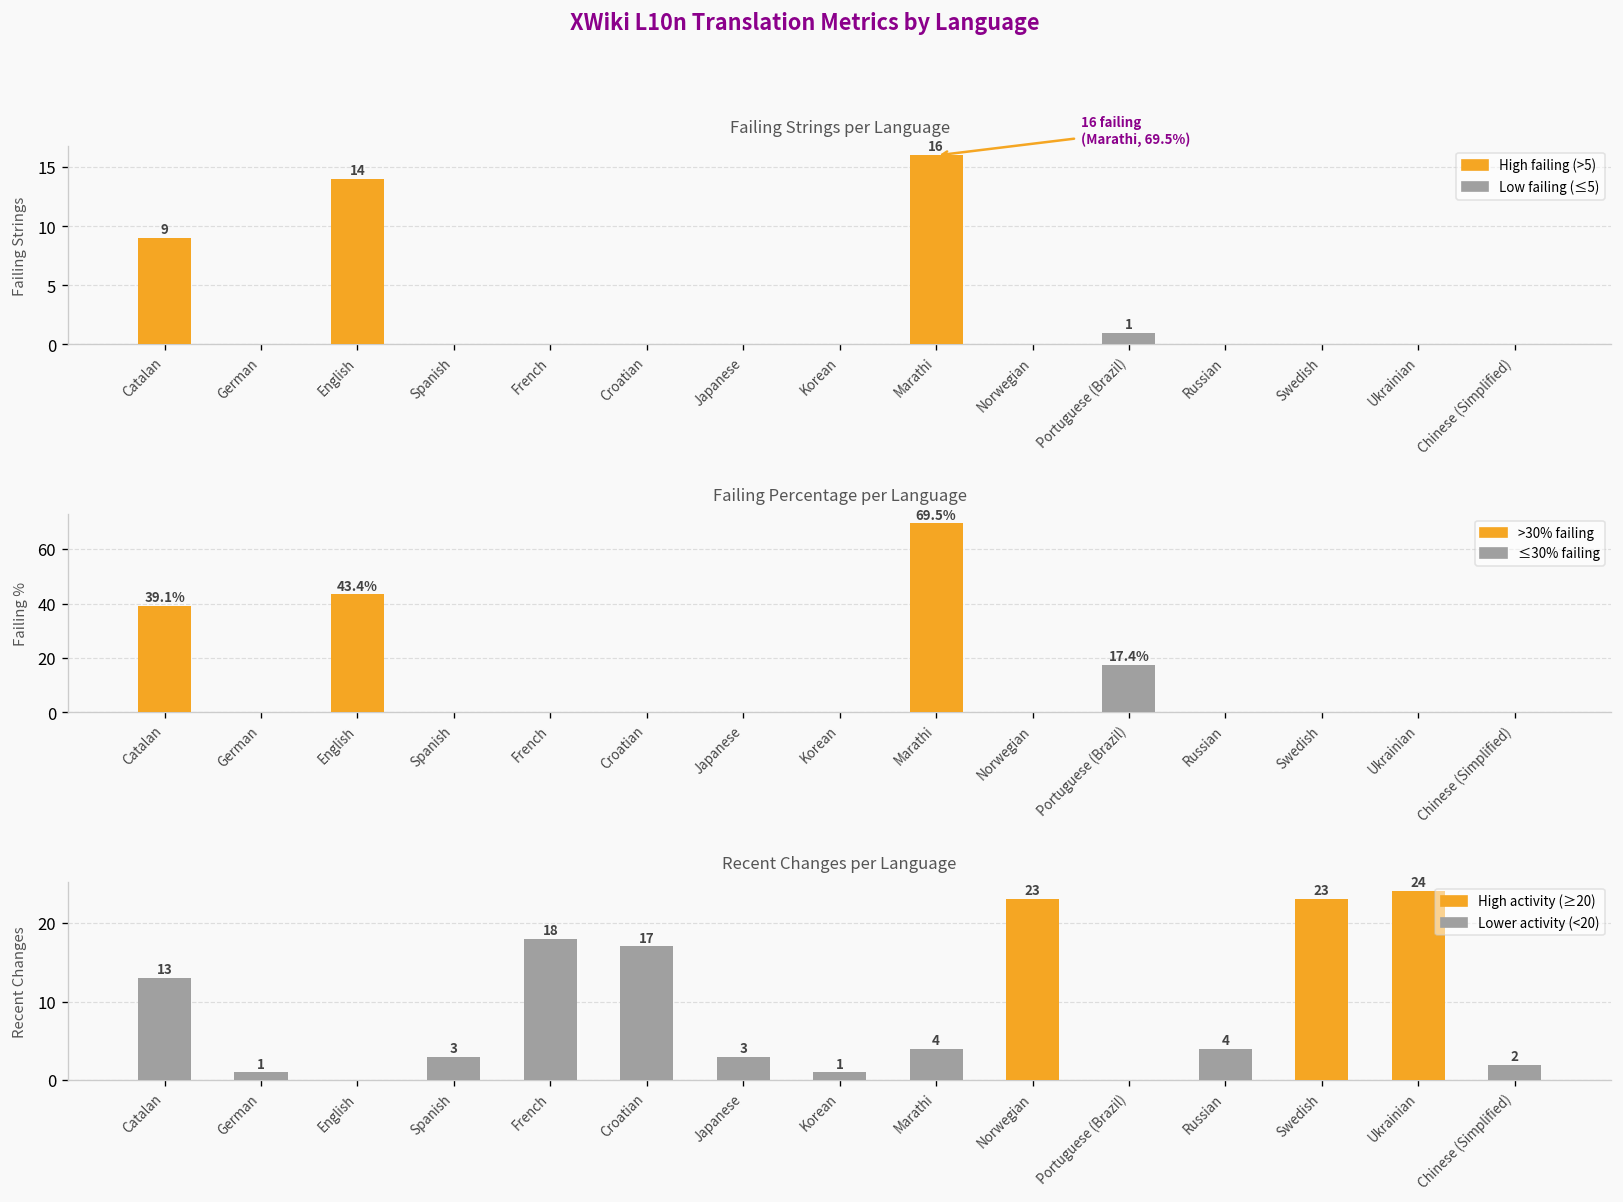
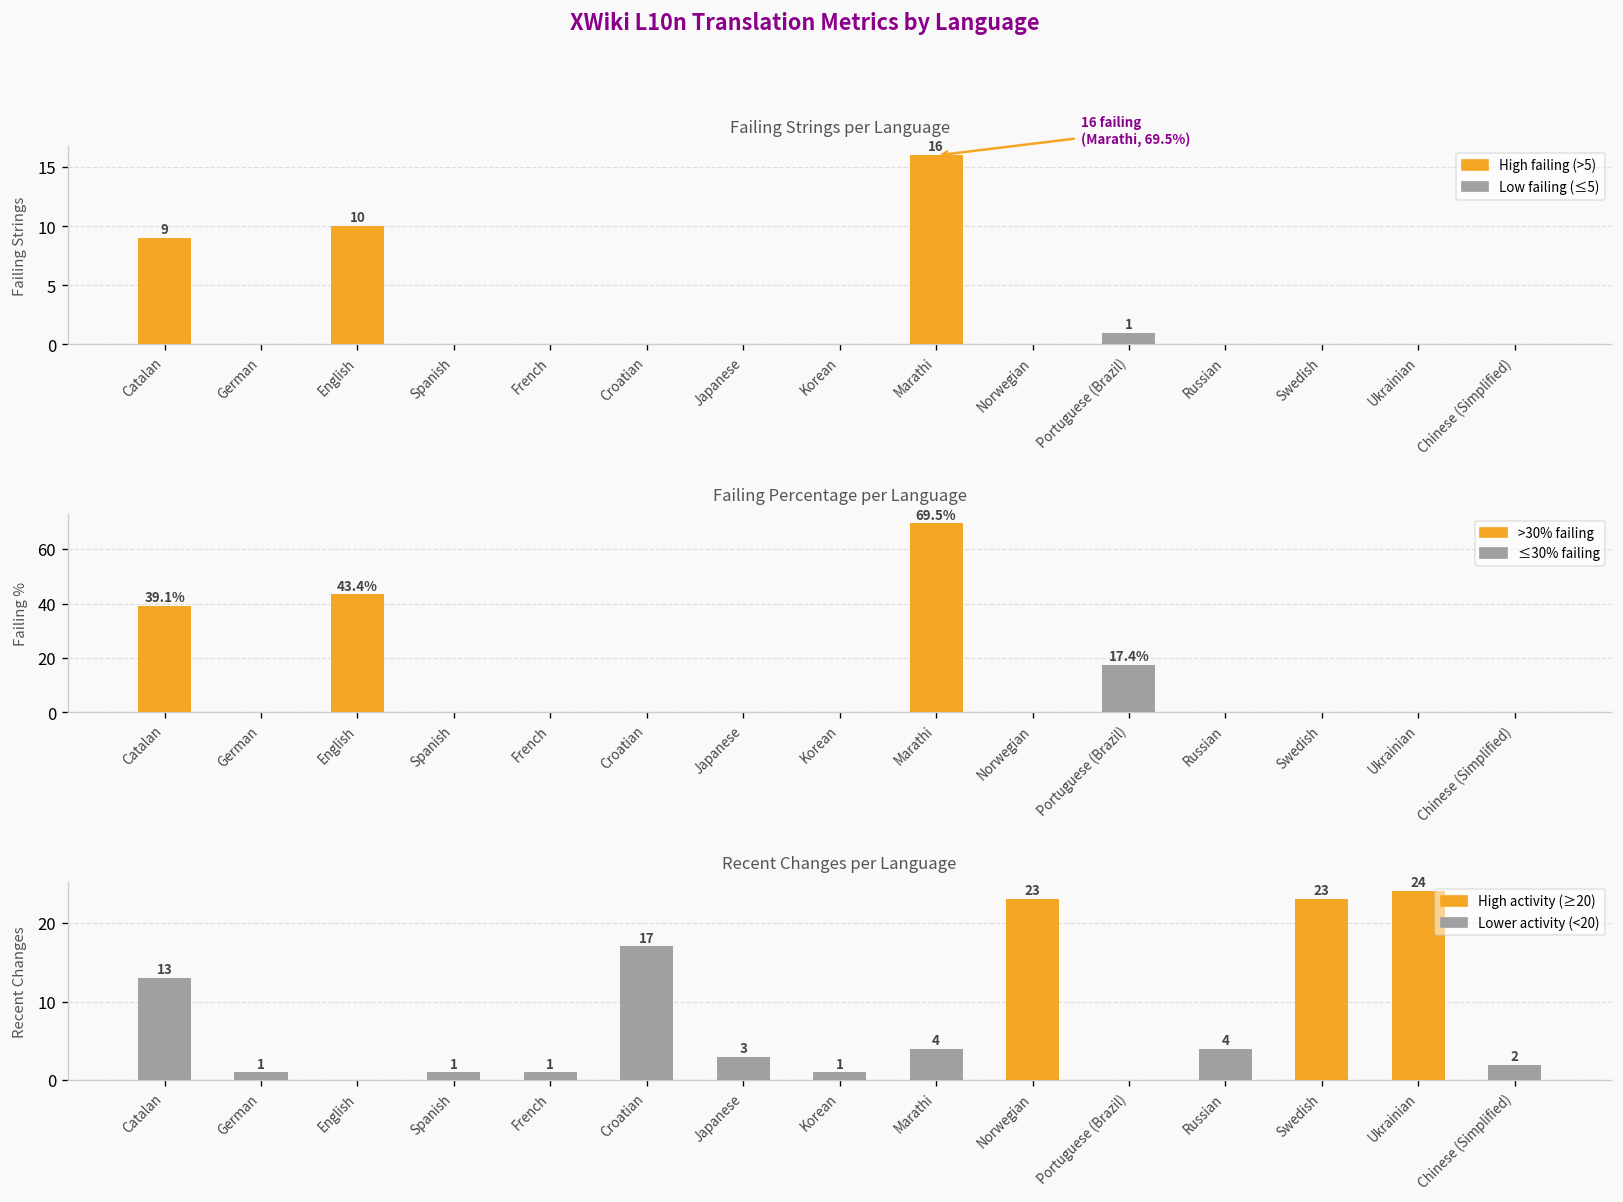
Failing Strings per Language, English: 14 -> 10
Recent Changes per Language, Spanish: 3 -> 1
Recent Changes per Language, French: 18 -> 1
